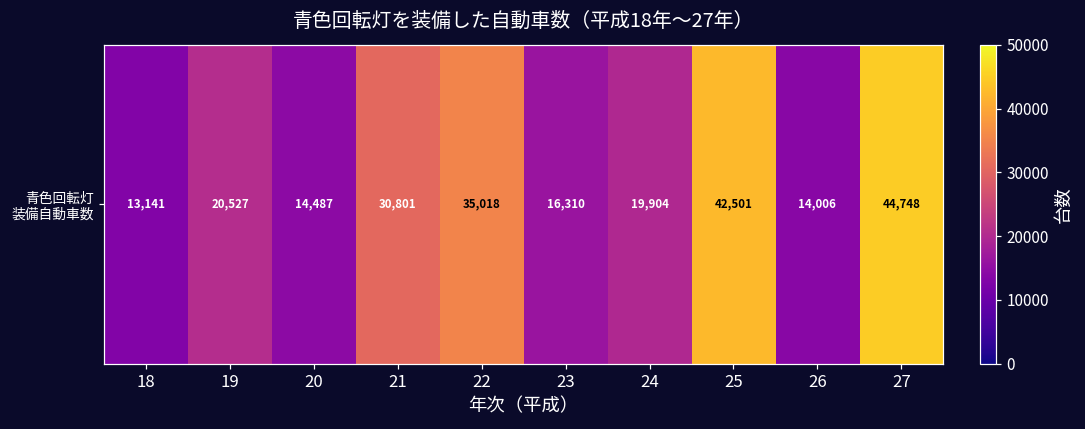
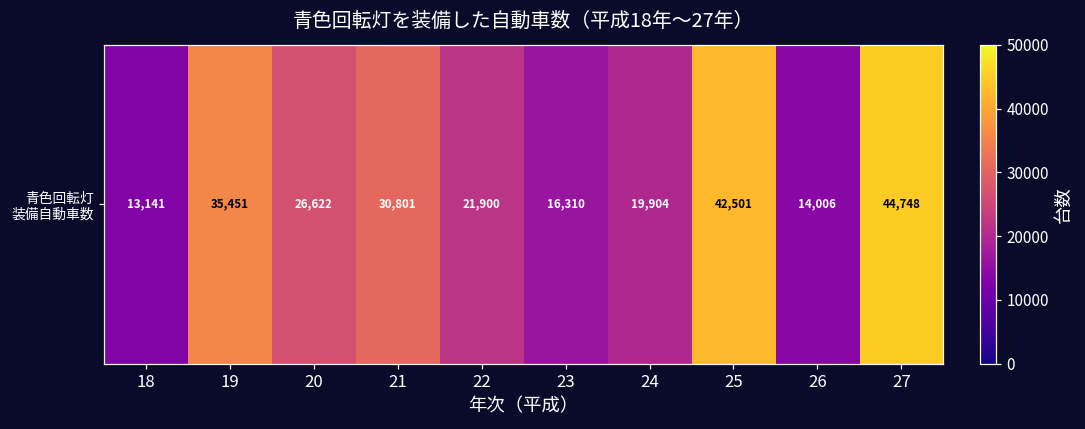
青色回転灯 装備自動車数, 19: 20,527 -> 35,451
青色回転灯 装備自動車数, 20: 14,487 -> 26,622
青色回転灯 装備自動車数, 22: 35,018 -> 21,900
